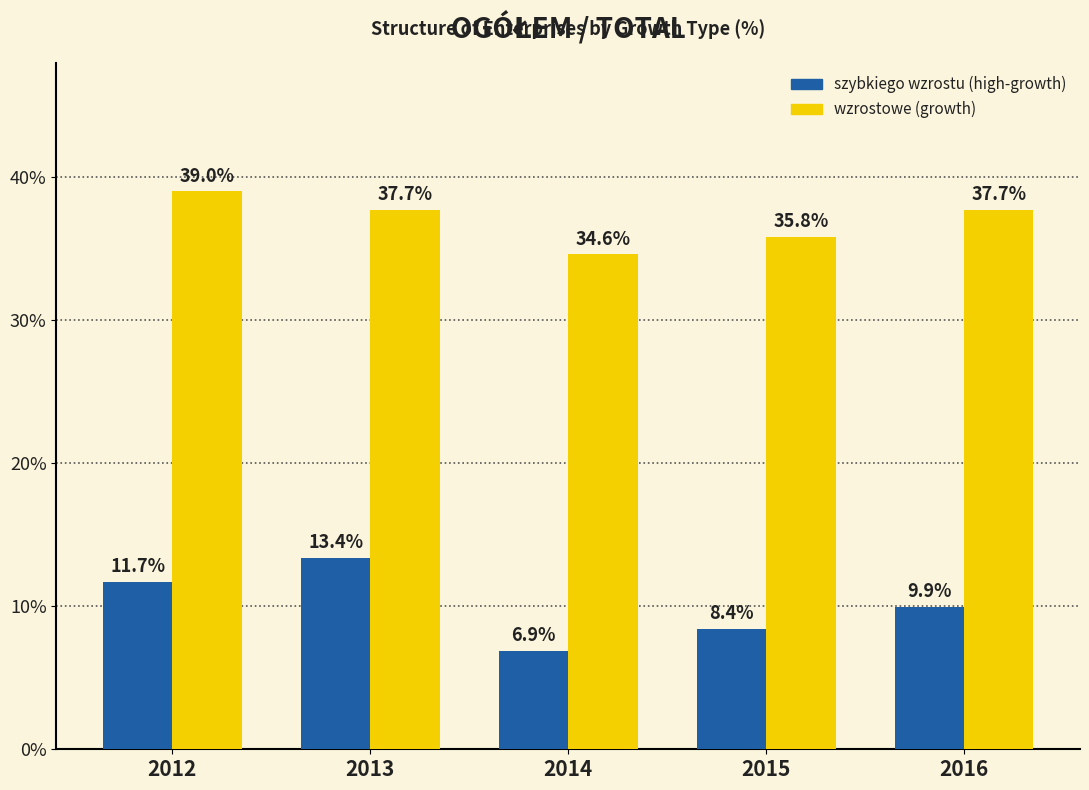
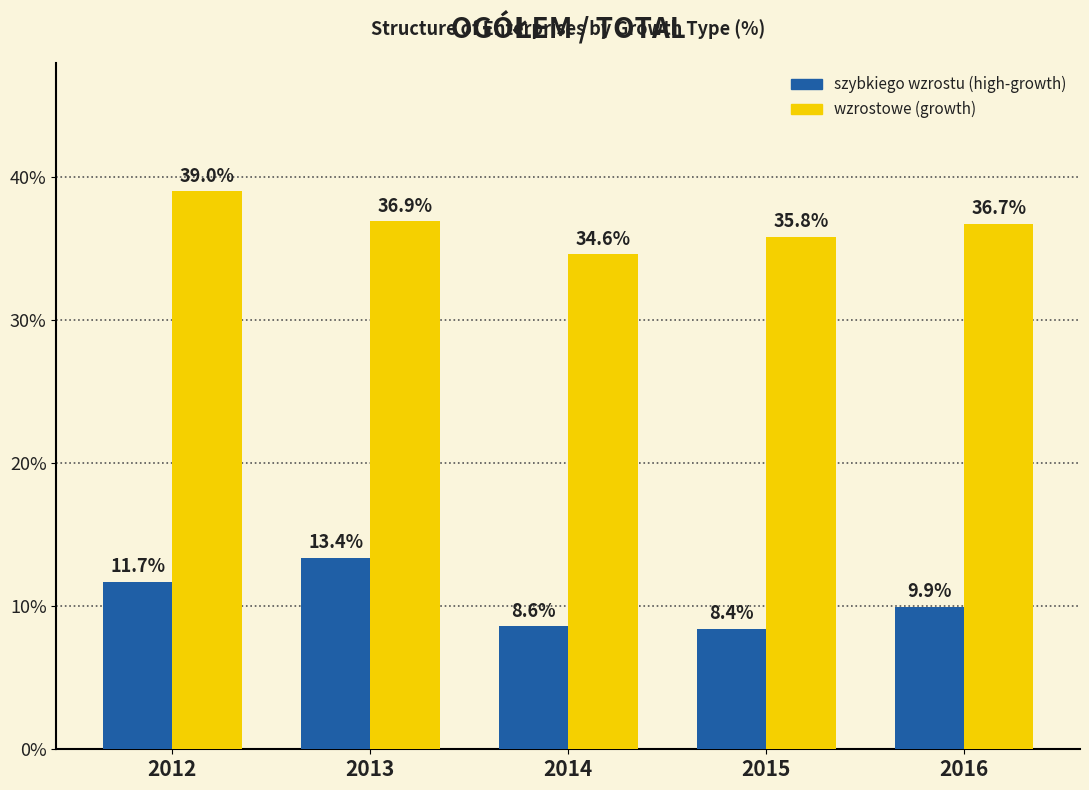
wzrostowe (growth), 2013: 37.7% -> 36.9%
szybkiego wzrostu (high-growth), 2014: 6.9% -> 8.6%
wzrostowe (growth), 2016: 37.7% -> 36.7%
